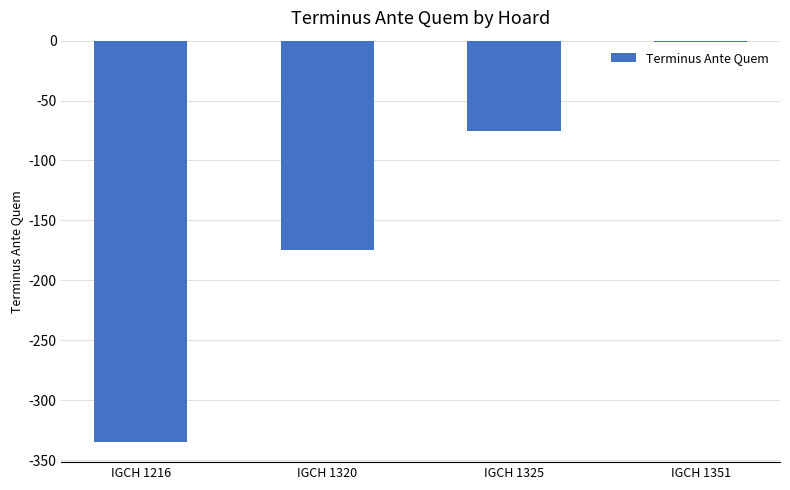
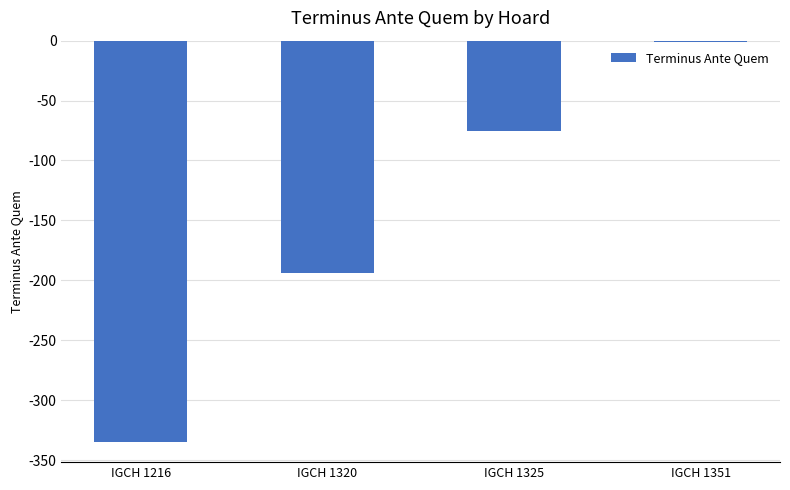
IGCH 1320: -175 -> -194
